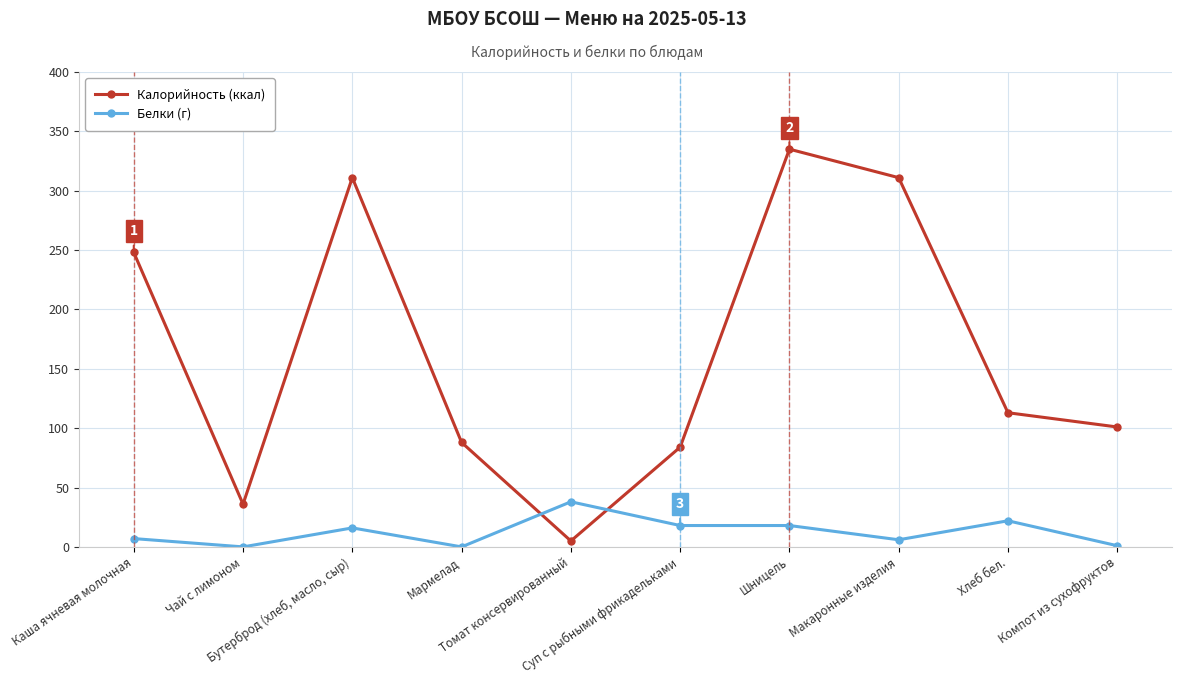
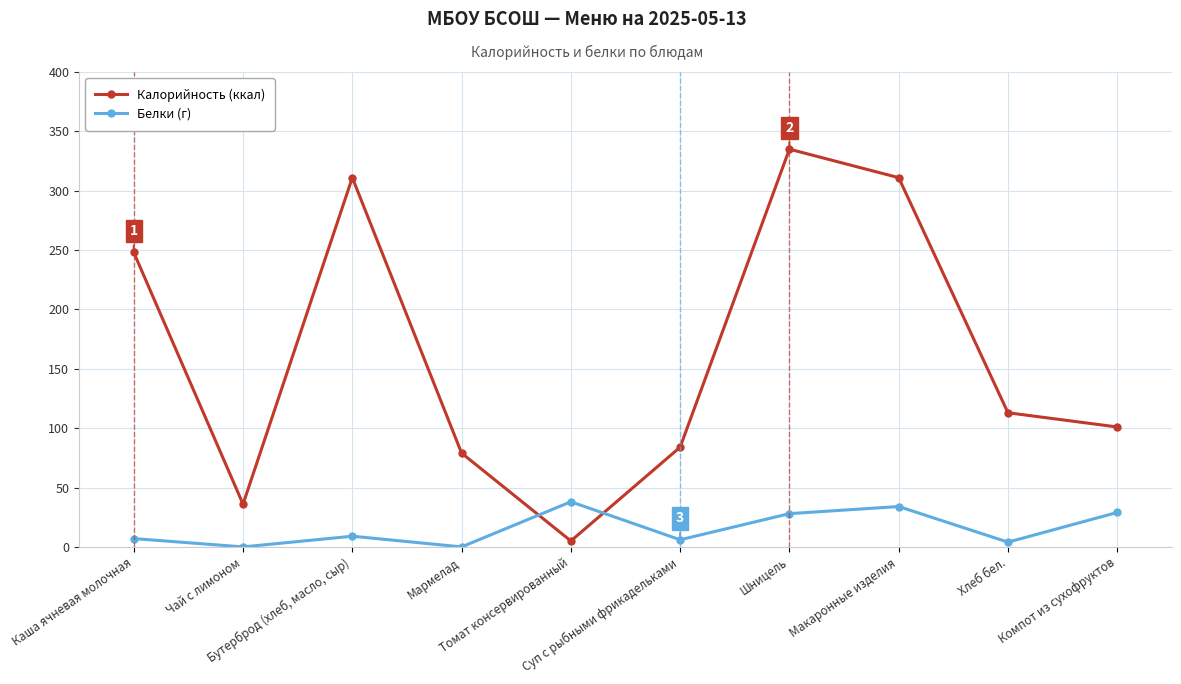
Белки (г), Бутерброд (хлеб, масло, сыр): 16 -> 9
Калорийность (ккал), Мармелад: 88 -> 79
Белки (г), Суп с рыбными фрикадельками: 18 -> 6
Белки (г), Шницель: 18 -> 28
Белки (г), Макаронные изделия: 6 -> 34
Белки (г), Хлеб бел.: 22 -> 4
Белки (г), Компот из сухофруктов: 1 -> 29
